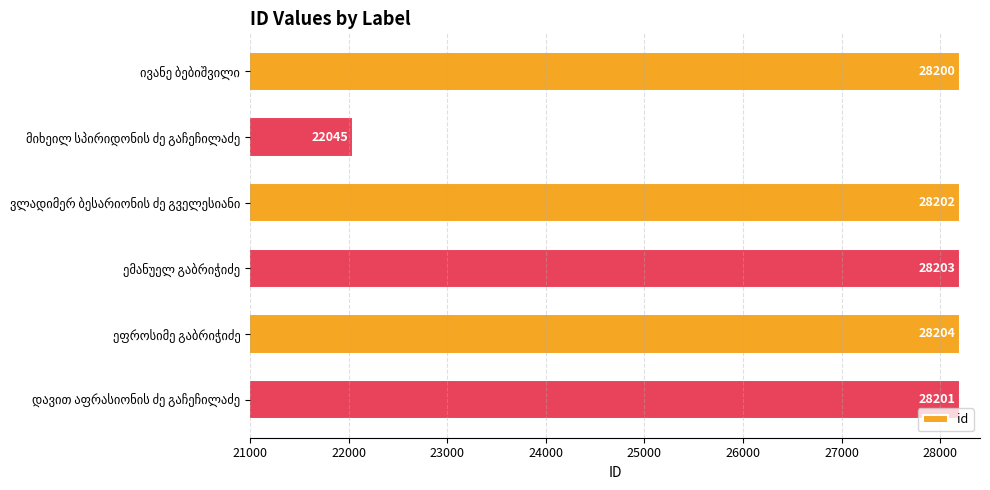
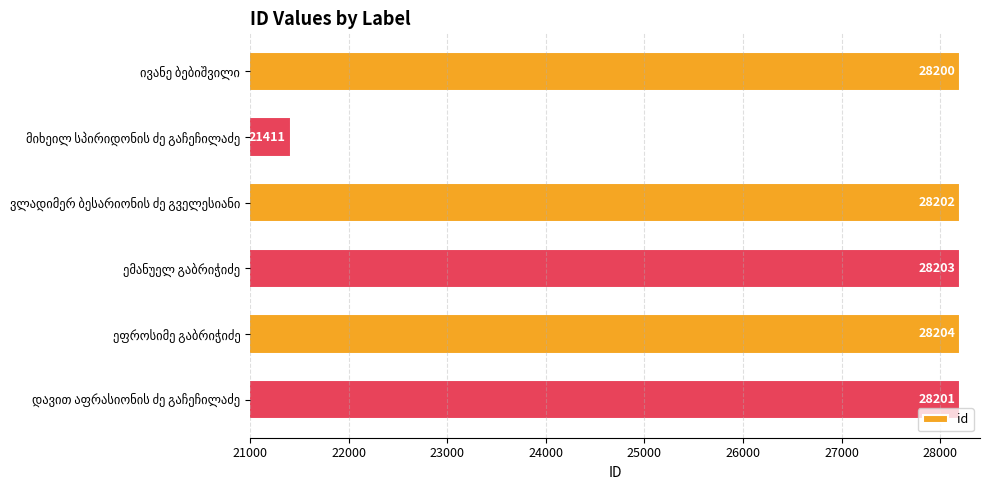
მიხეილ სპირიდონის ძე გაჩეჩილაძე: 22045 -> 21411
